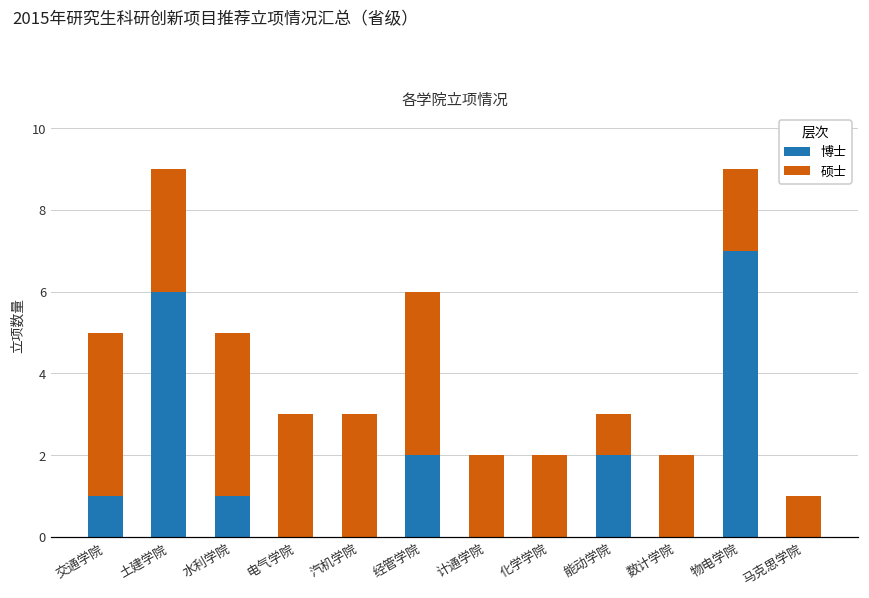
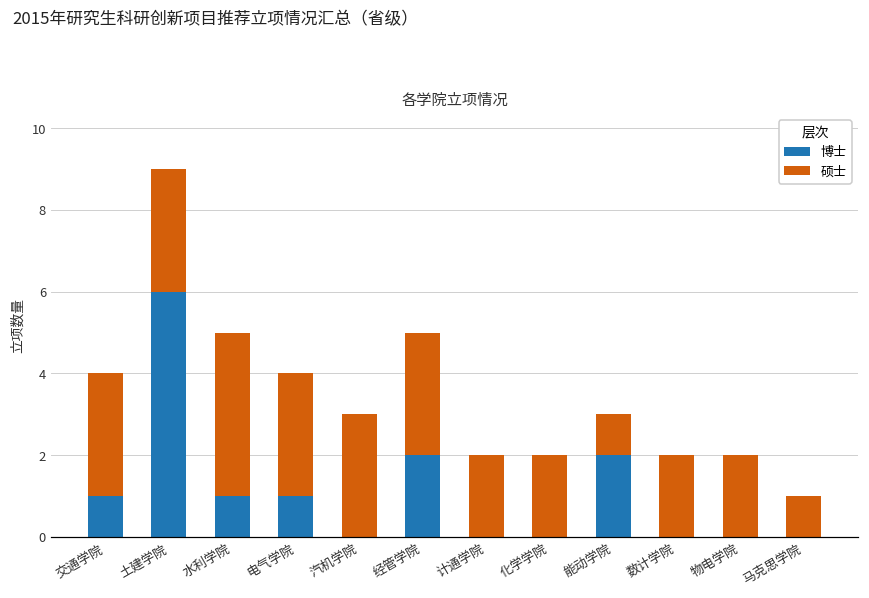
硕士, 交通学院: 4 -> 3
博士, 电气学院: 0 -> 1
硕士, 经管学院: 4 -> 3
博士, 物电学院: 7 -> 0
